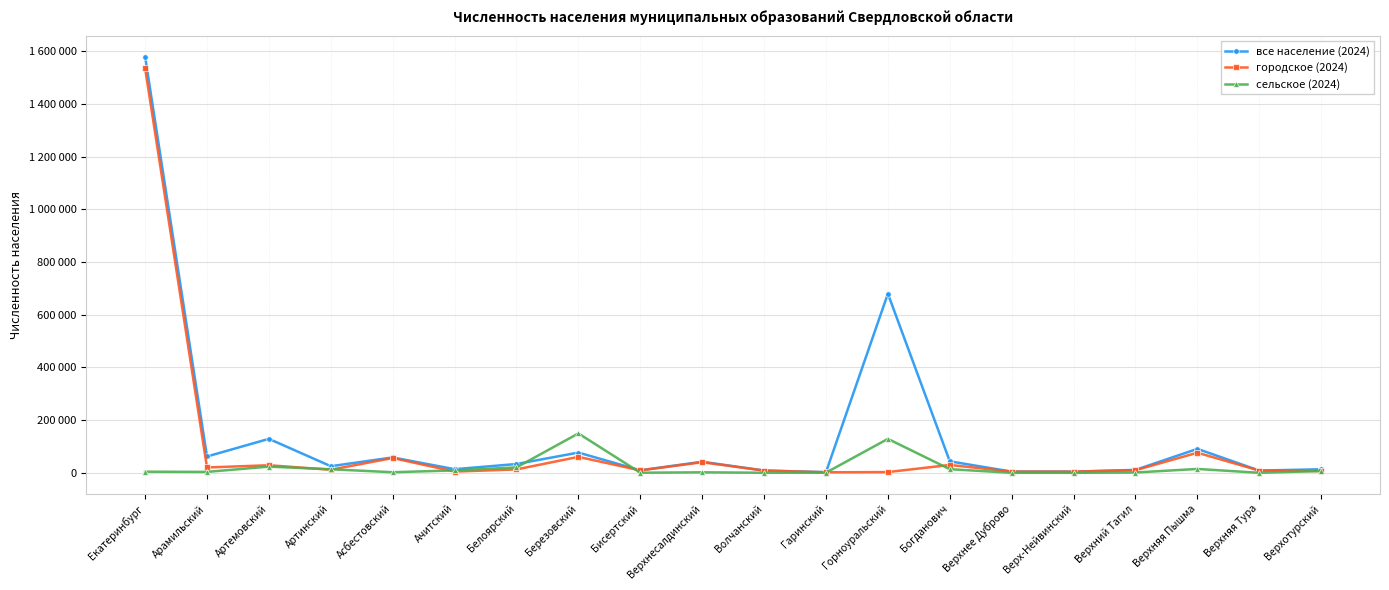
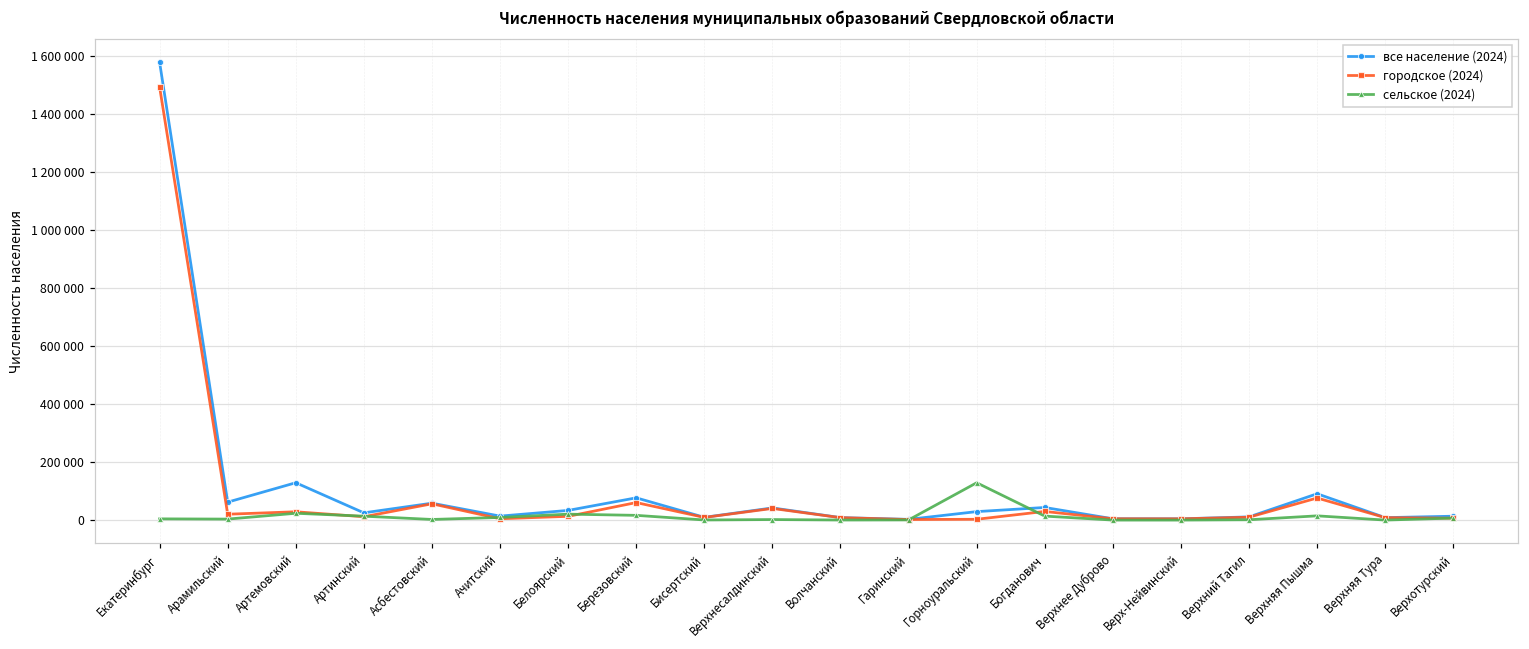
городское (2024), Екатеринбург: 1540000 -> 1490000
сельское (2024), Березовский: 150000 -> 20000
все население (2024), Горноуральский: 680000 -> 30000
